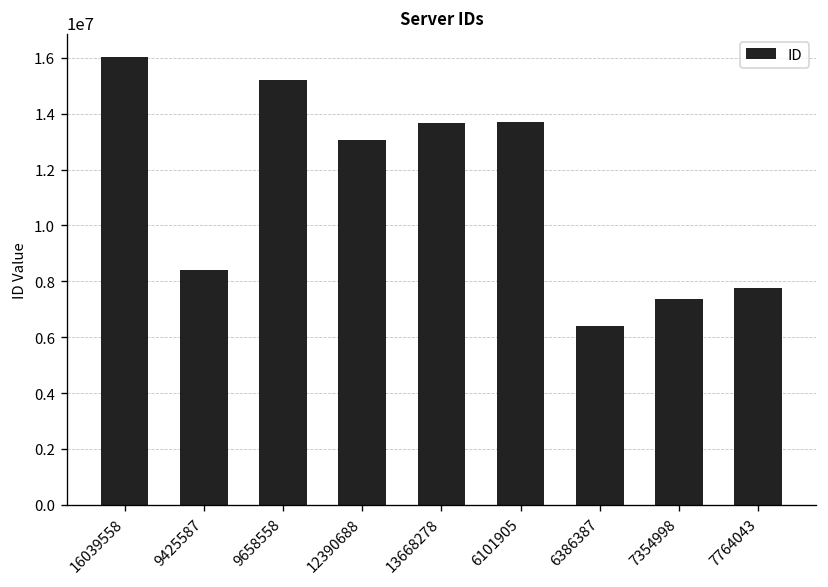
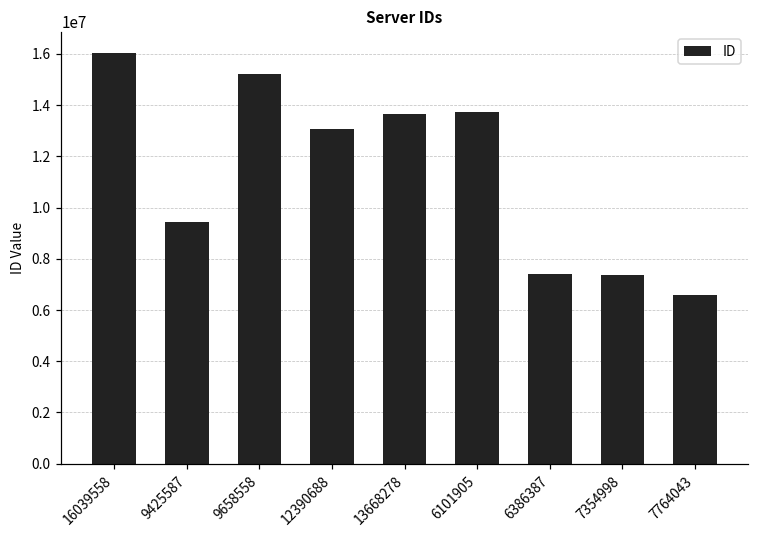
9425587: 8400000 -> 9400000
6386387: 6400000 -> 7400000
7764043: 7800000 -> 6600000
